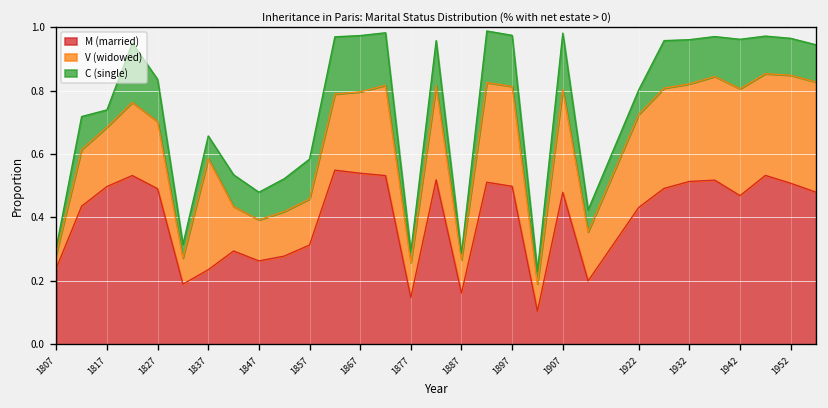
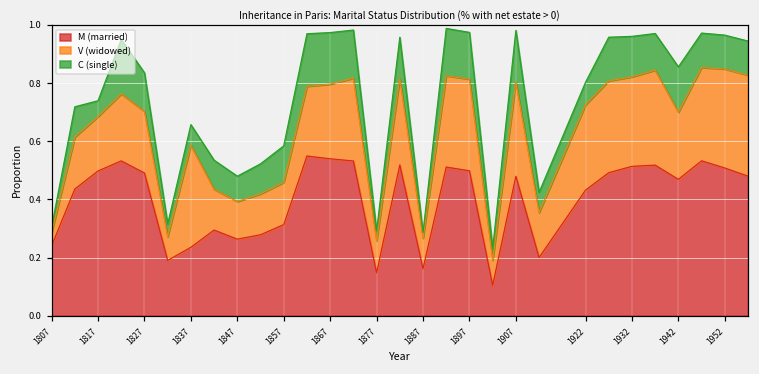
V (widowed), 1942: 0.34 -> 0.23
